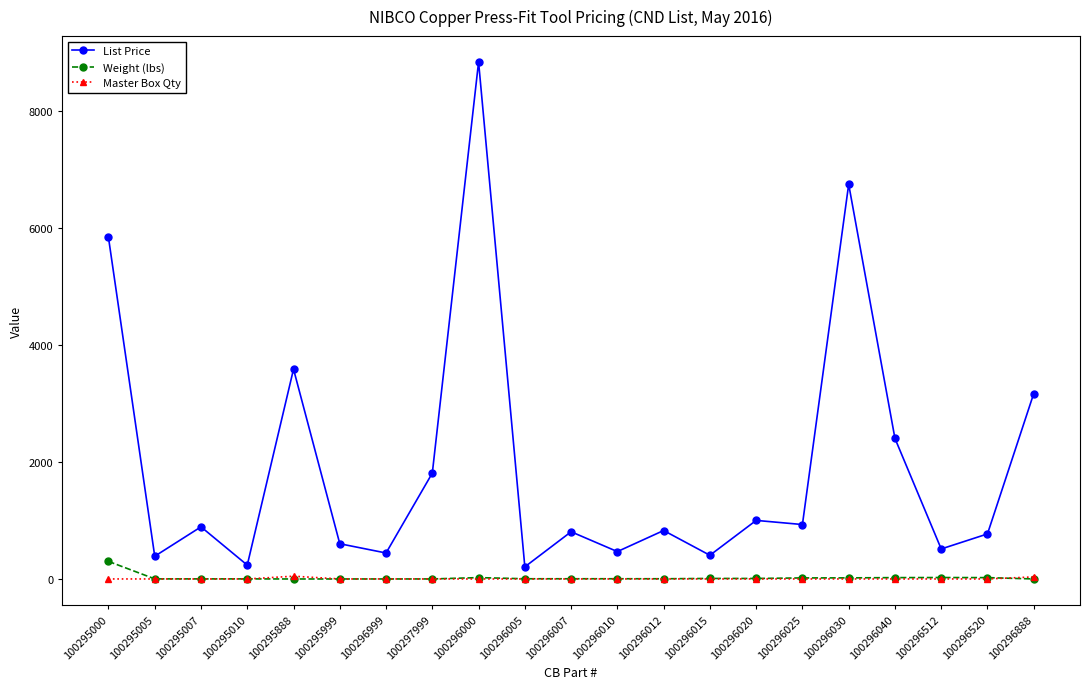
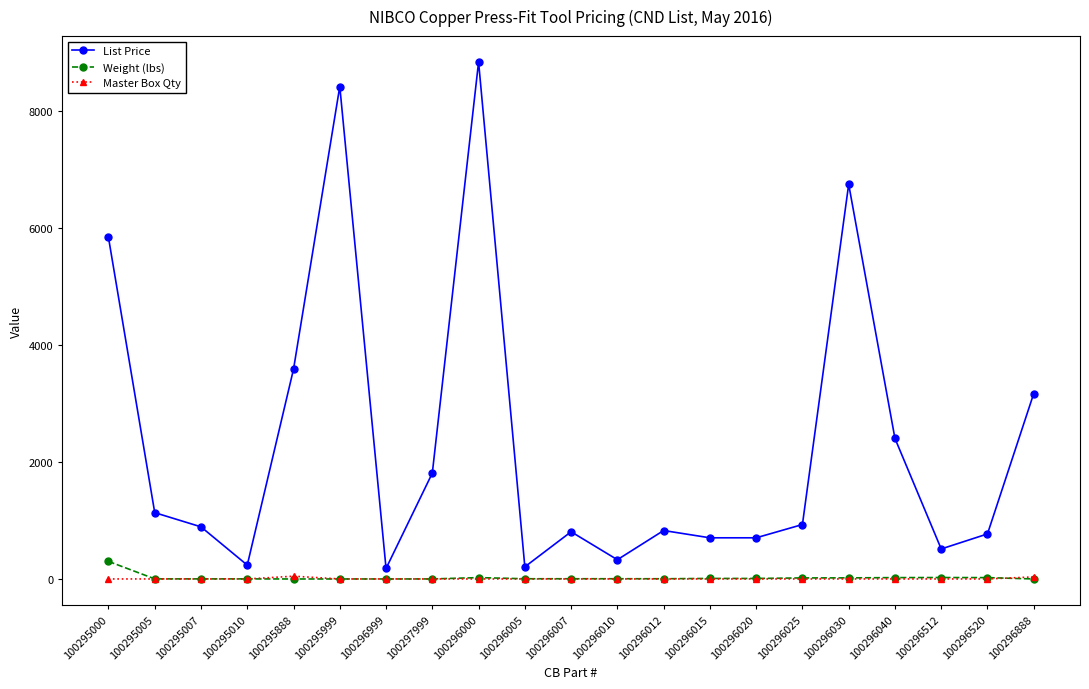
List Price, 100295005: 400 -> 1100
List Price, 100295999: 600 -> 8400
List Price, 100296999: 400 -> 200
List Price, 100296010: 500 -> 300
List Price, 100296015: 400 -> 700
List Price, 100296020: 1000 -> 700
